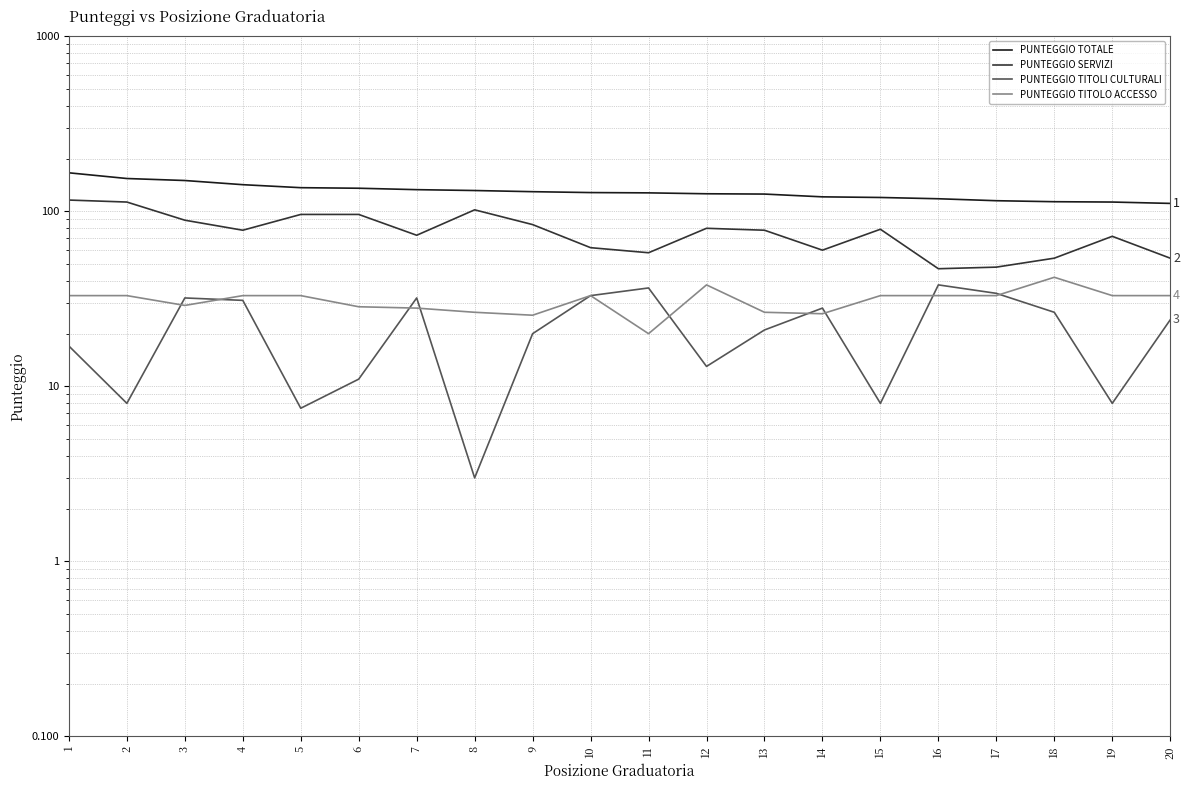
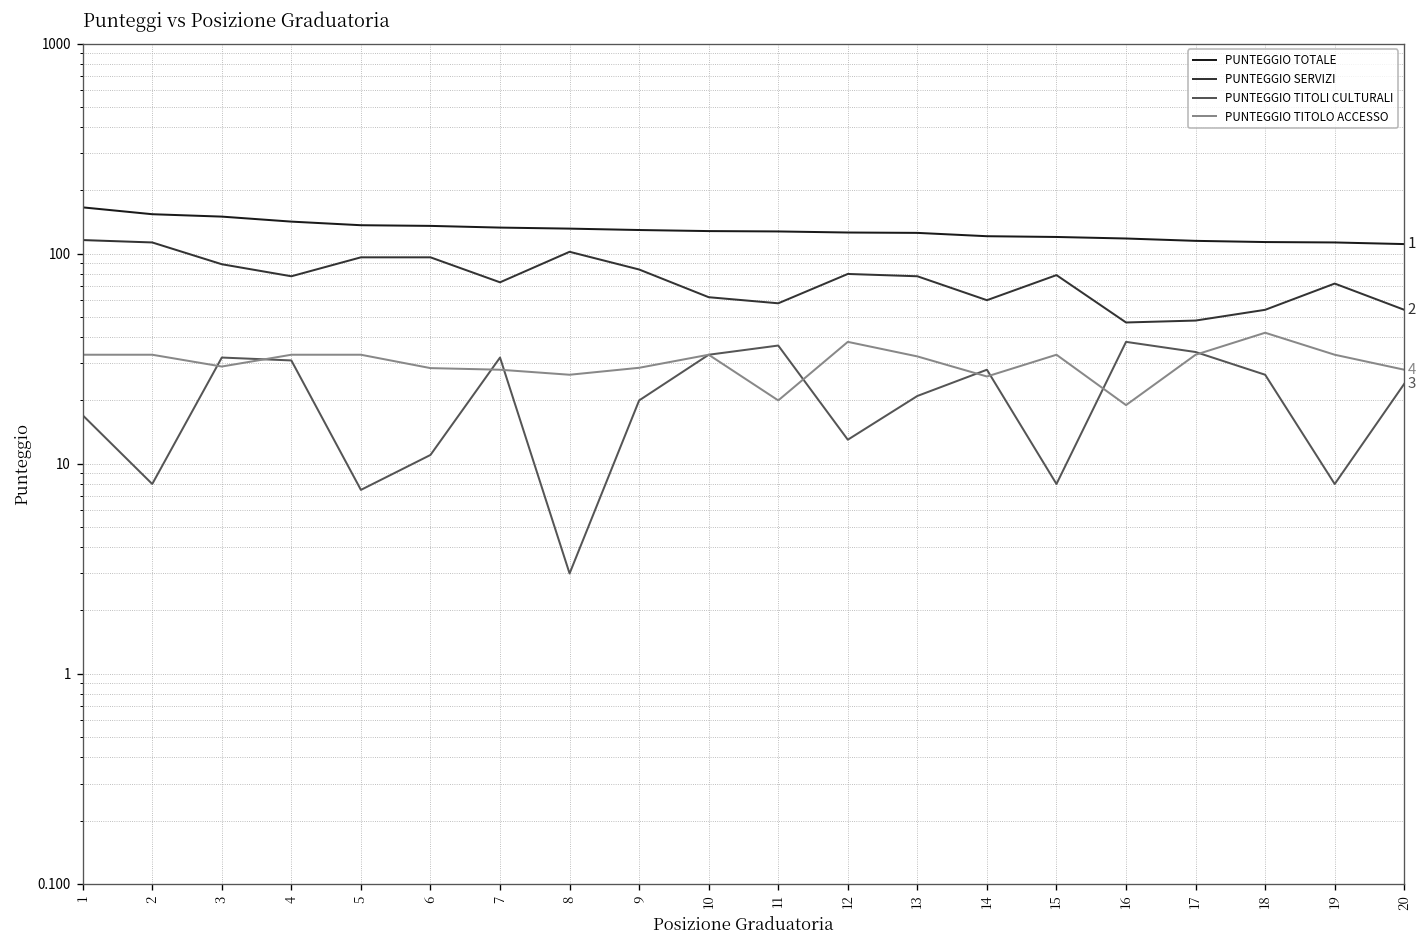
PUNTEGGIO TITOLO ACCESSO, 9: 26 -> 29
PUNTEGGIO TITOLO ACCESSO, 13: 27 -> 32
PUNTEGGIO TITOLO ACCESSO, 16: 33 -> 19
PUNTEGGIO TITOLO ACCESSO, 20: 33 -> 28
